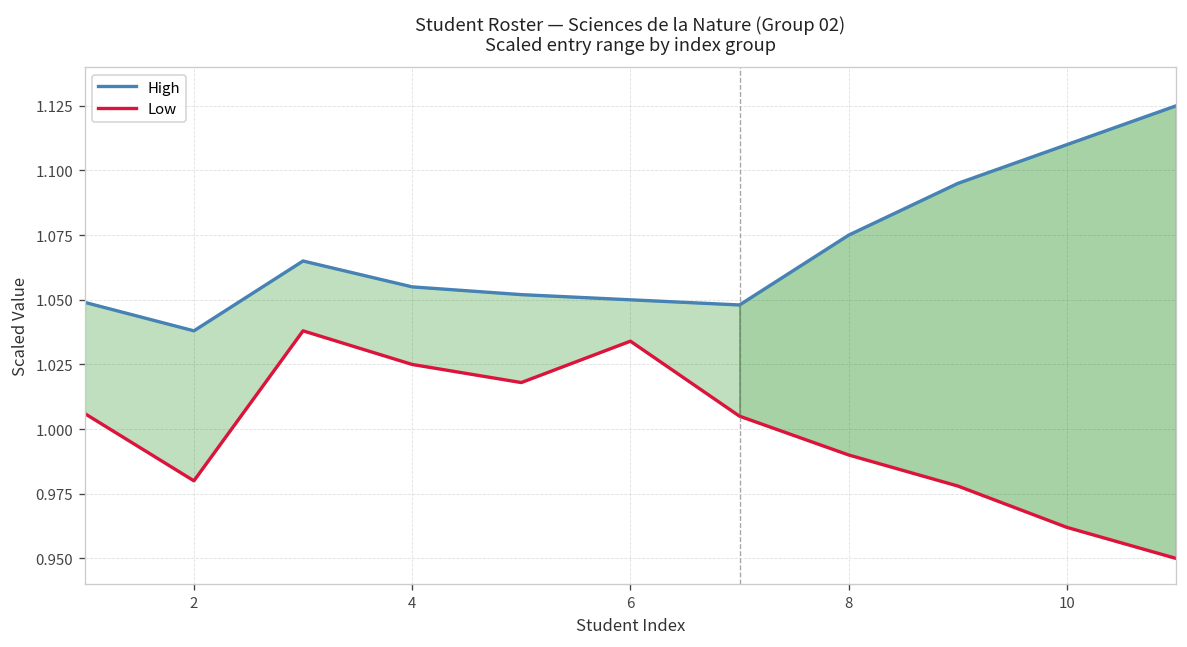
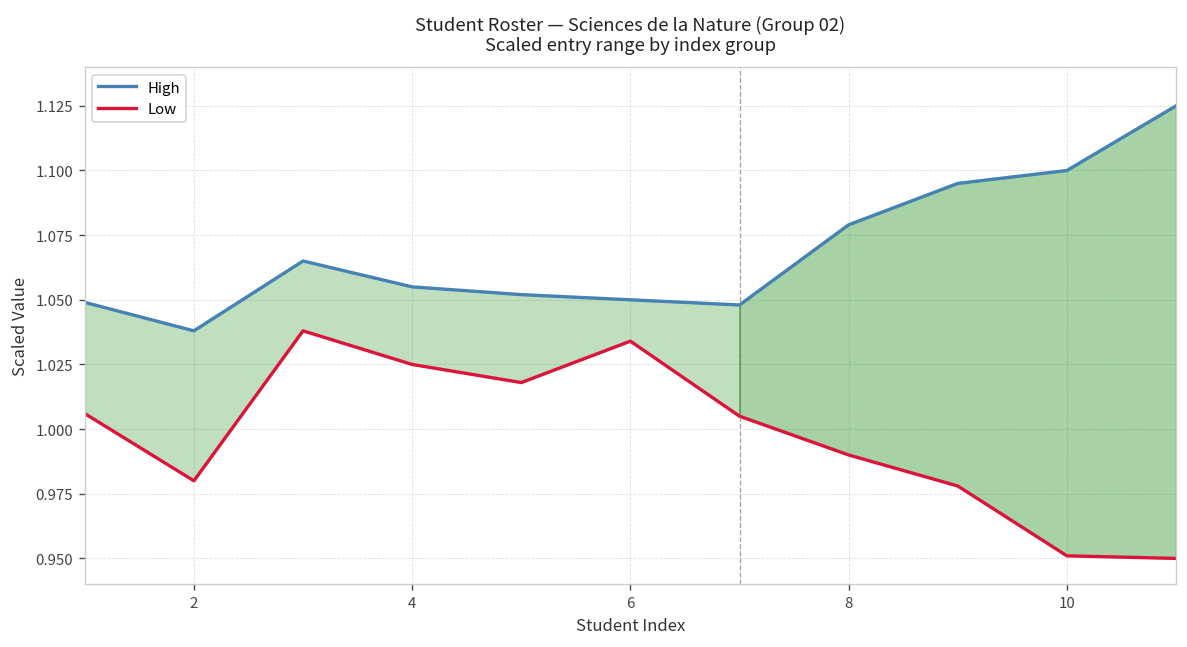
High, 8: 1.075 -> 1.079
High, 10: 1.11 -> 1.10
Low, 10: 0.962 -> 0.951
